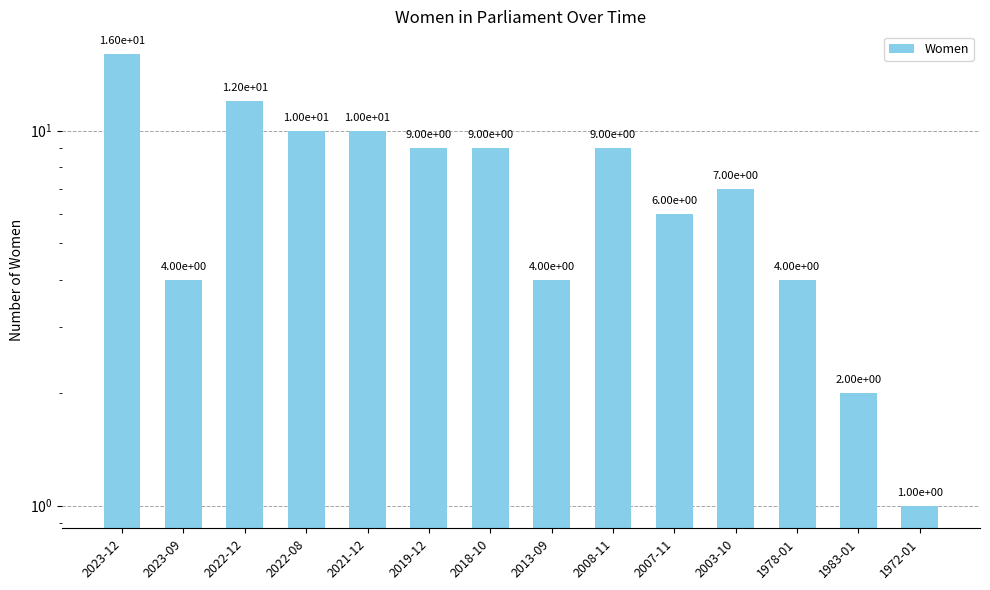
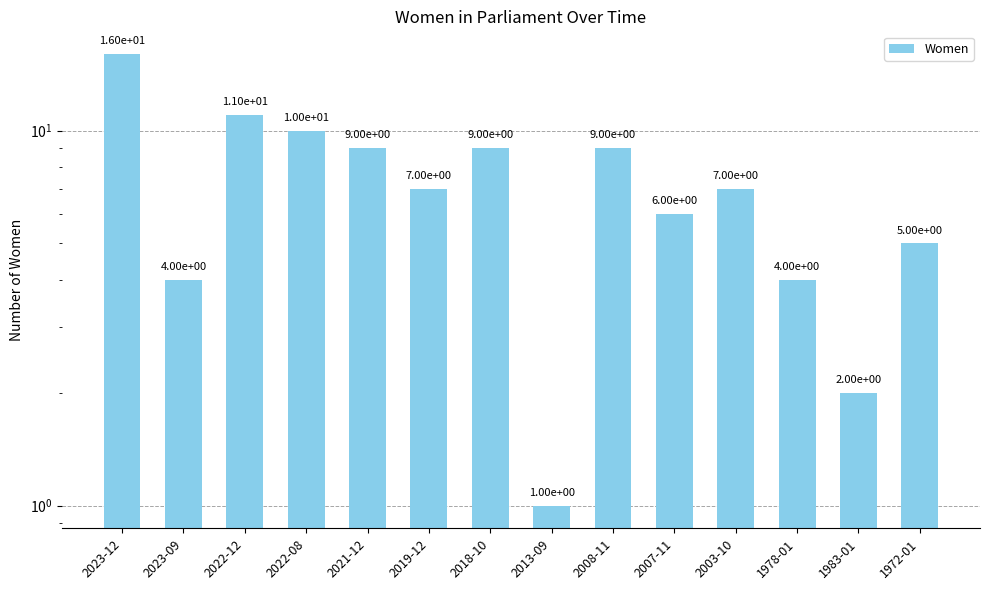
2022-12: 1.20e+01 -> 1.10e+01
2021-12: 1.00e+01 -> 9.00e+00
2019-12: 9.00e+00 -> 7.00e+00
2013-09: 4.00e+00 -> 1.00e+00
1972-01: 1.00e+00 -> 5.00e+00
